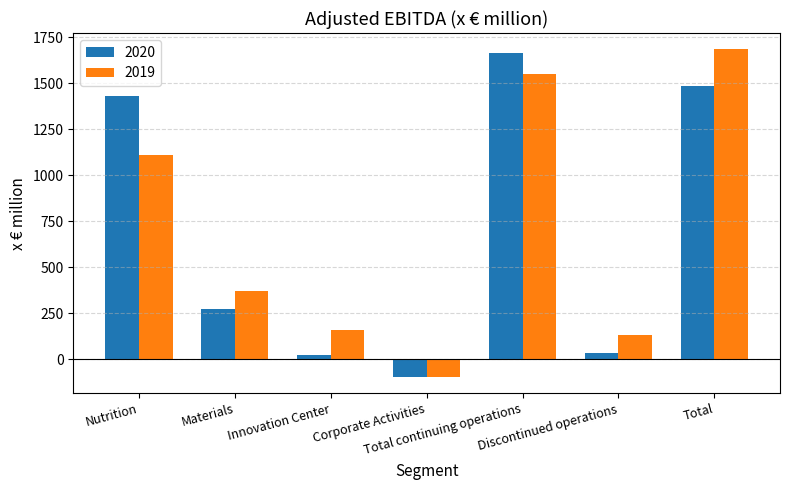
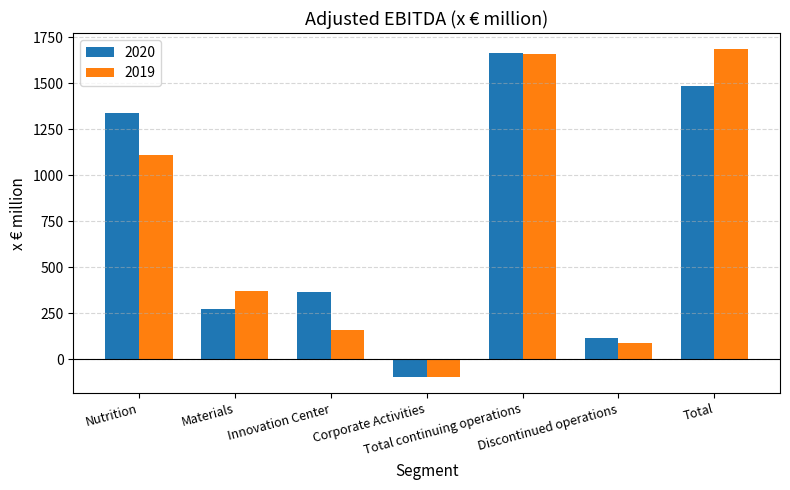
2020, Nutrition: 1430 -> 1340
2020, Innovation Center: 20 -> 360
2019, Total continuing operations: 1550 -> 1660
2020, Discontinued operations: 30 -> 120
2019, Discontinued operations: 130 -> 90
